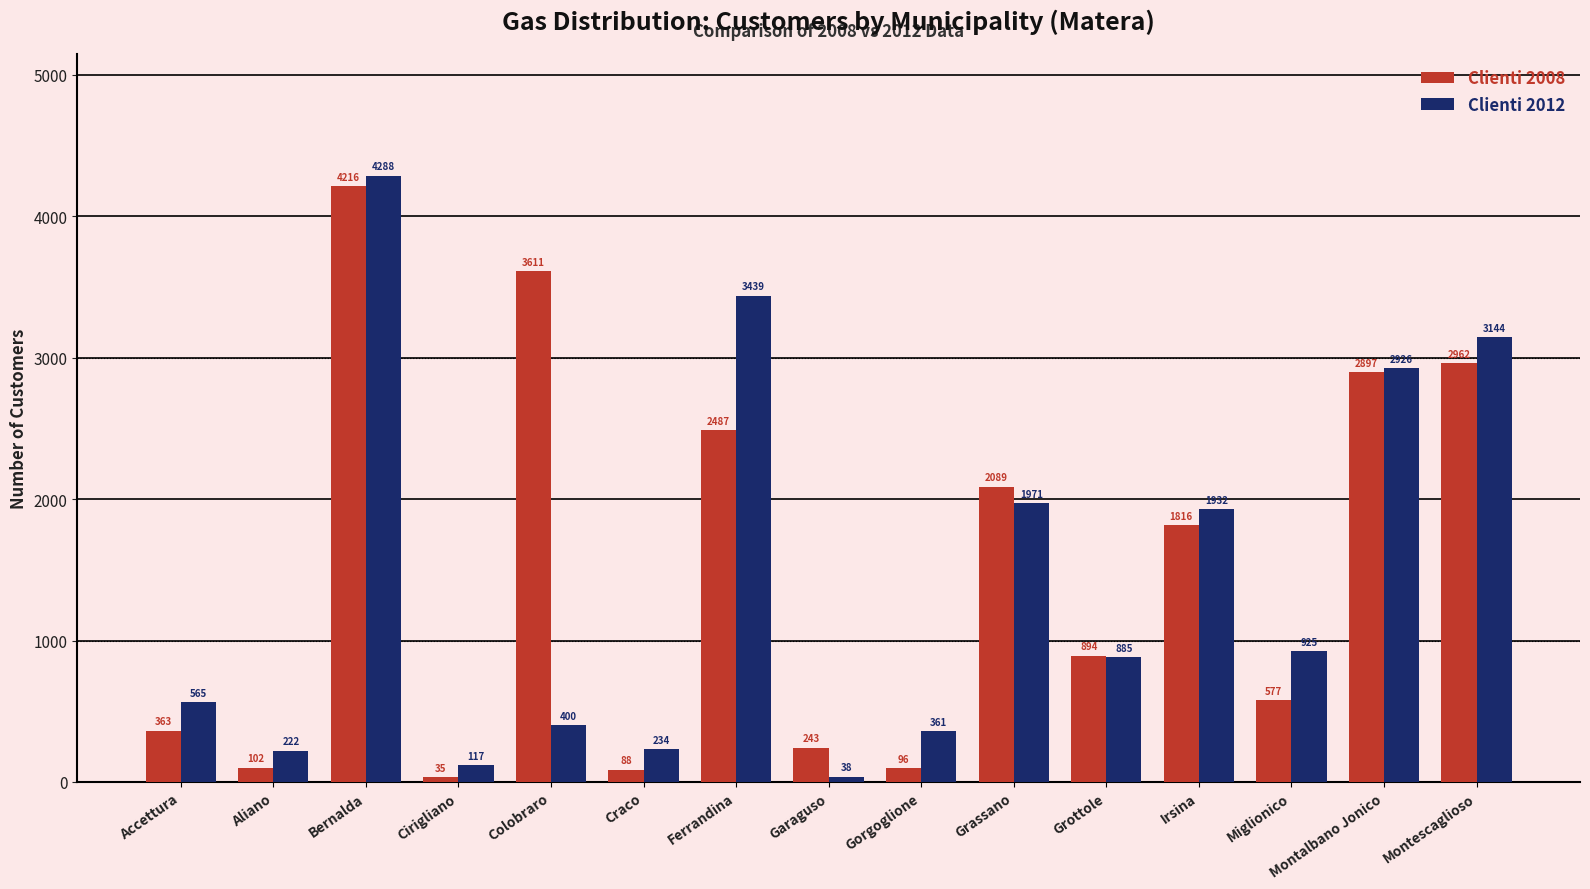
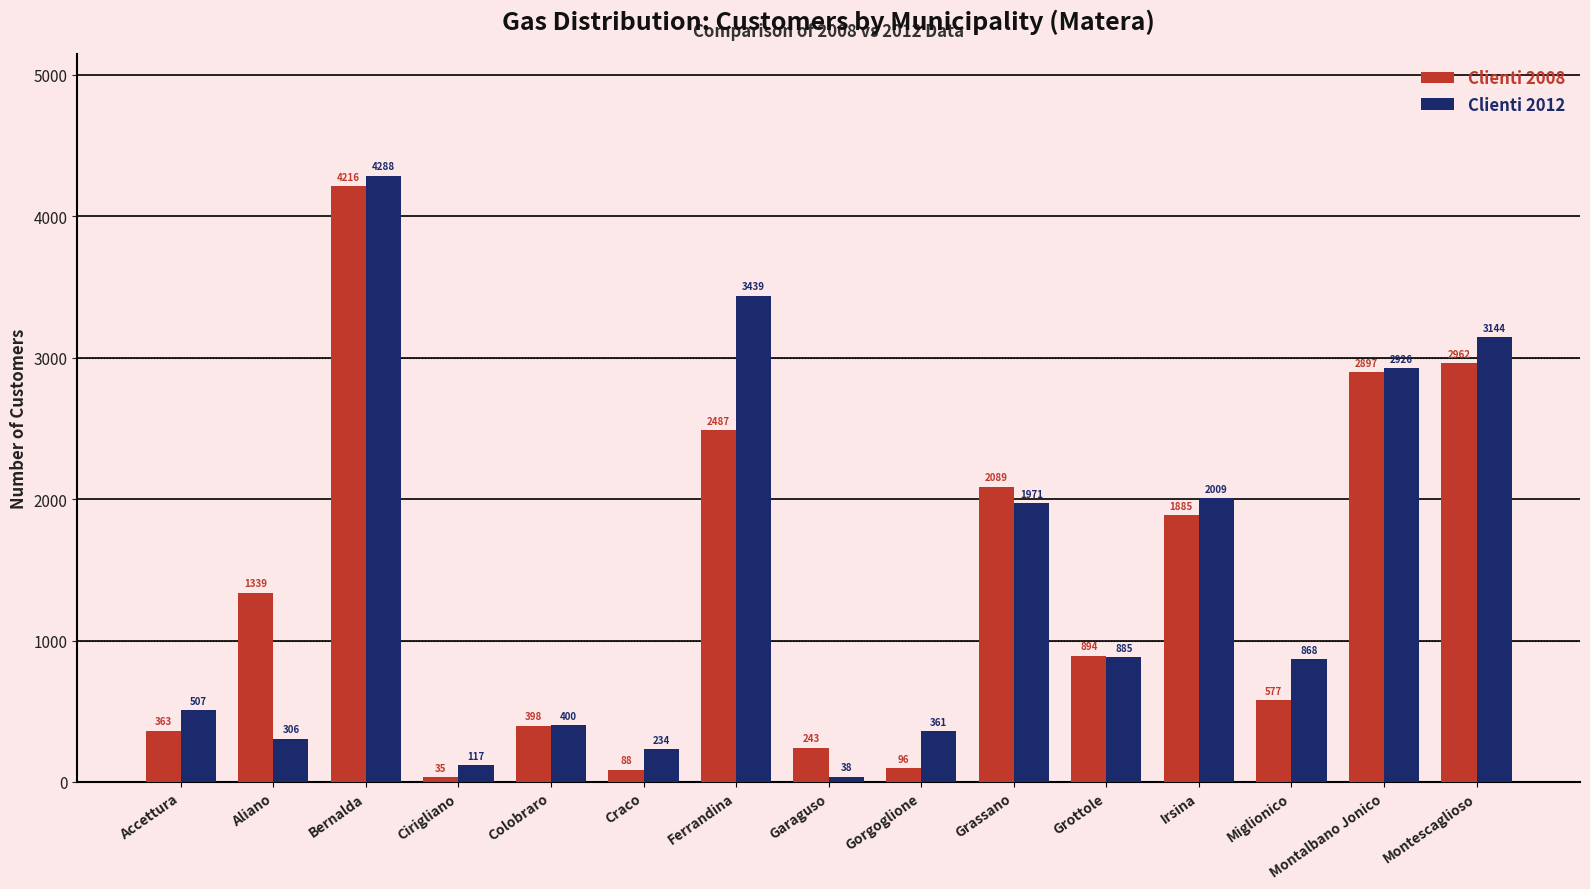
Clienti 2012, Accettura: 565 -> 507
Clienti 2008, Aliano: 102 -> 1339
Clienti 2012, Aliano: 222 -> 306
Clienti 2008, Colobraro: 3611 -> 398
Clienti 2008, Irsina: 1816 -> 1885
Clienti 2012, Irsina: 1932 -> 2009
Clienti 2012, Miglionico: 925 -> 868
